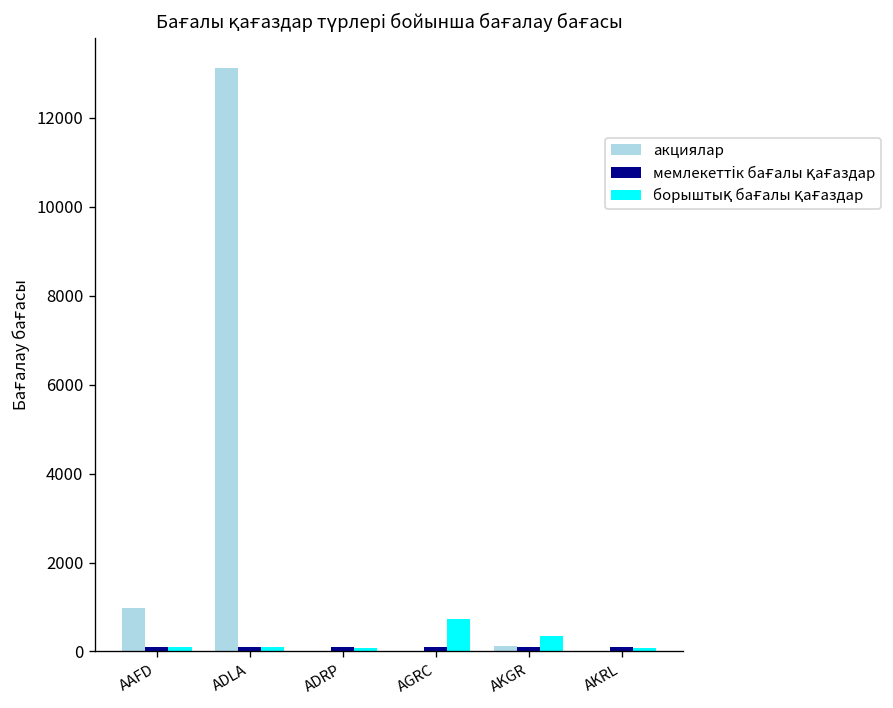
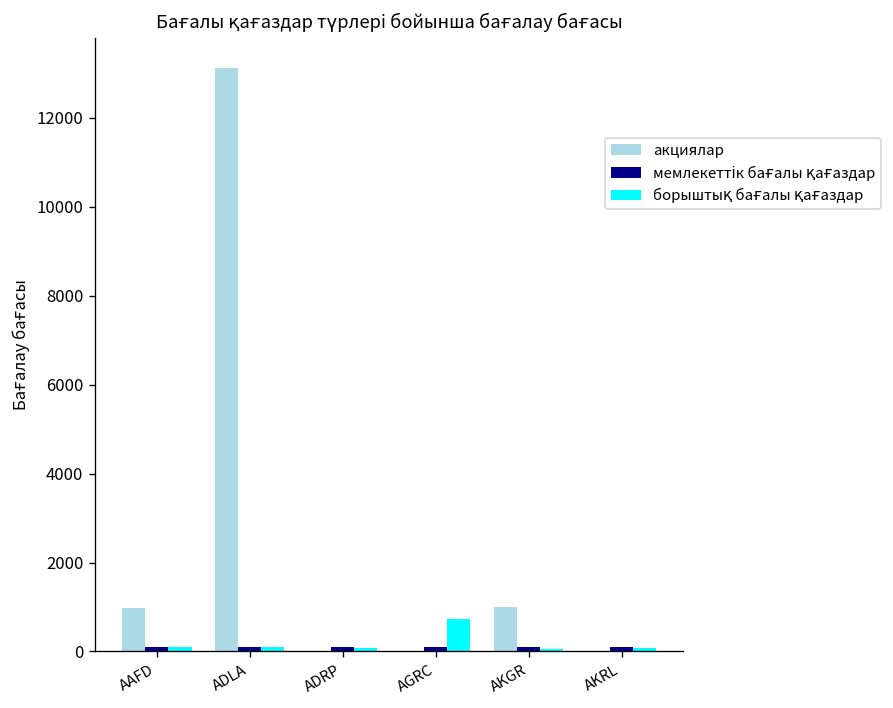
акциялар, AKGR: 100 -> 1000
борыштық бағалы қағаздар, AKGR: 400 -> 100
